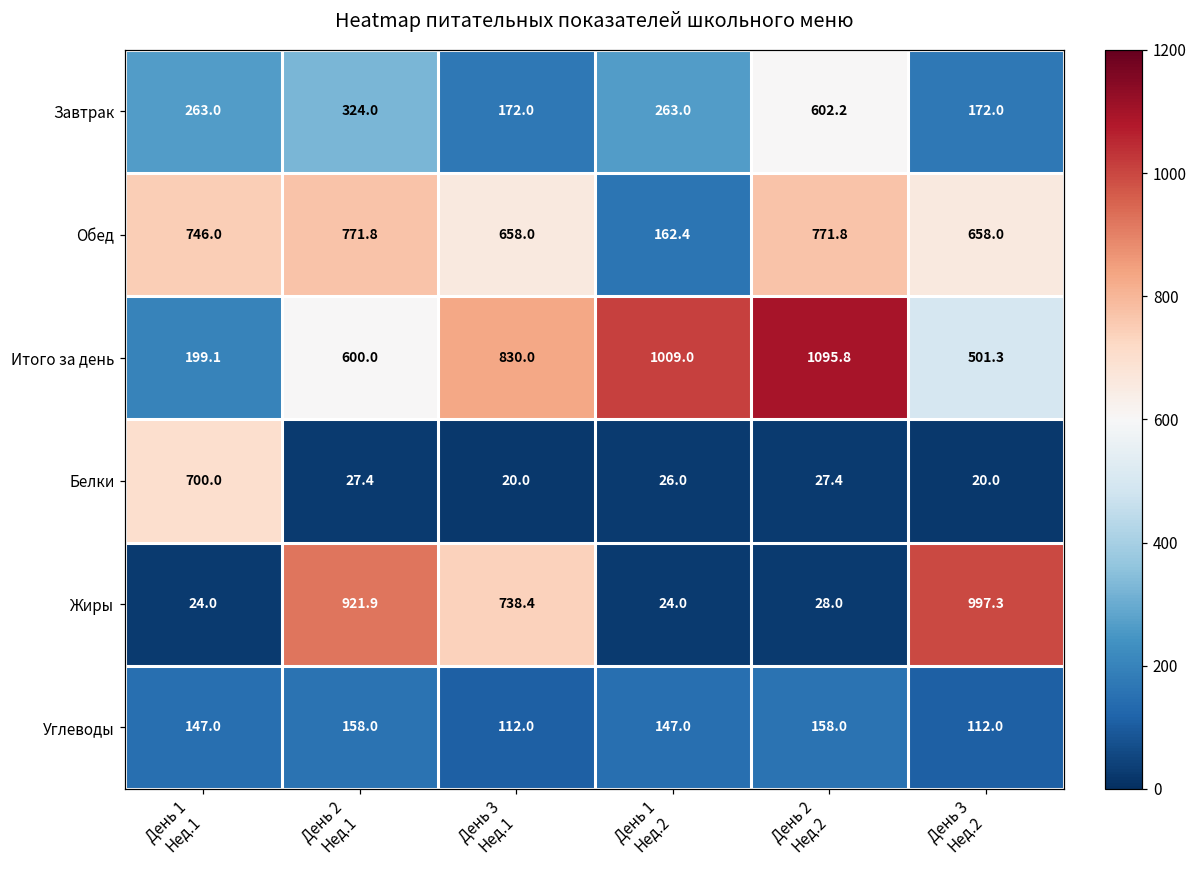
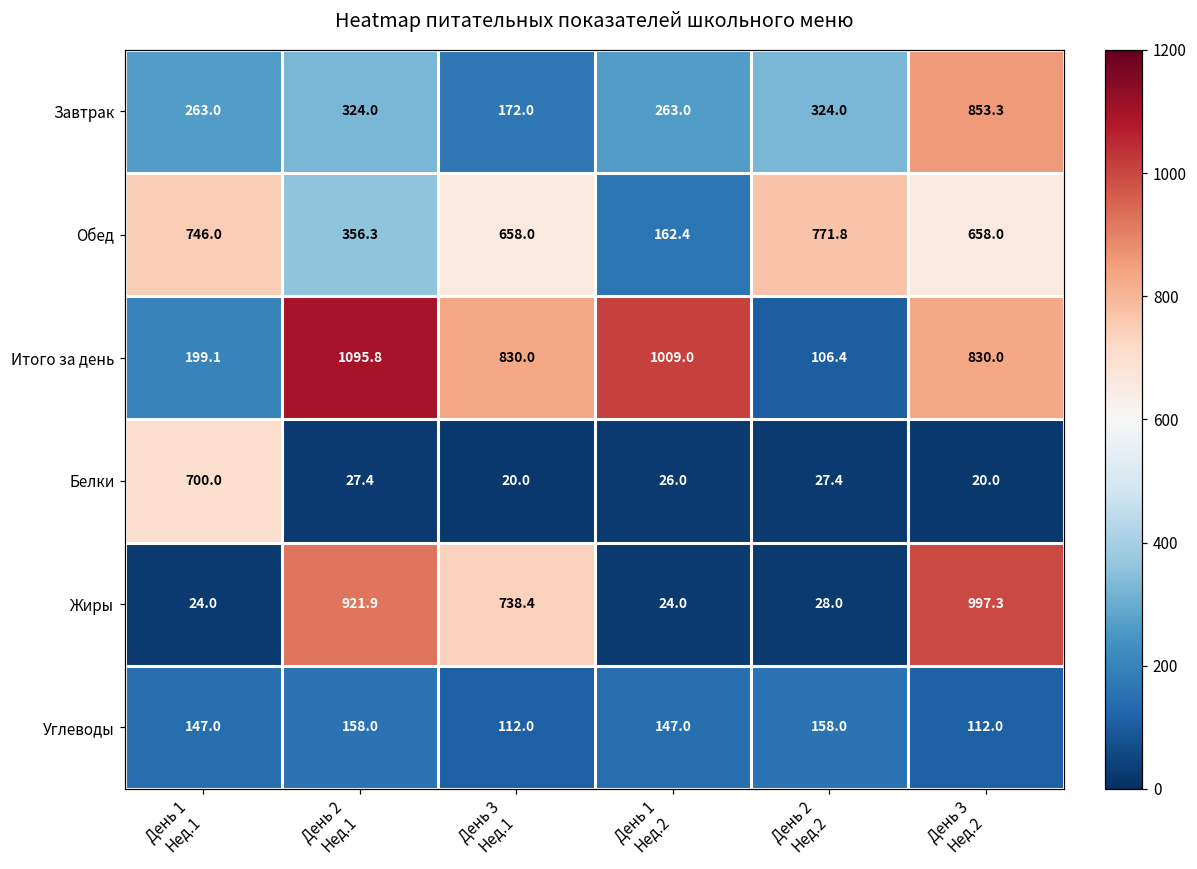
Завтрак, День 2 Нед.2: 602.2 -> 324.0
Завтрак, День 3 Нед.2: 172.0 -> 853.3
Обед, День 2 Нед.1: 771.8 -> 356.3
Итого за день, День 2 Нед.1: 600.0 -> 1095.8
Итого за день, День 2 Нед.2: 1095.8 -> 106.4
Итого за день, День 3 Нед.2: 501.3 -> 830.0
